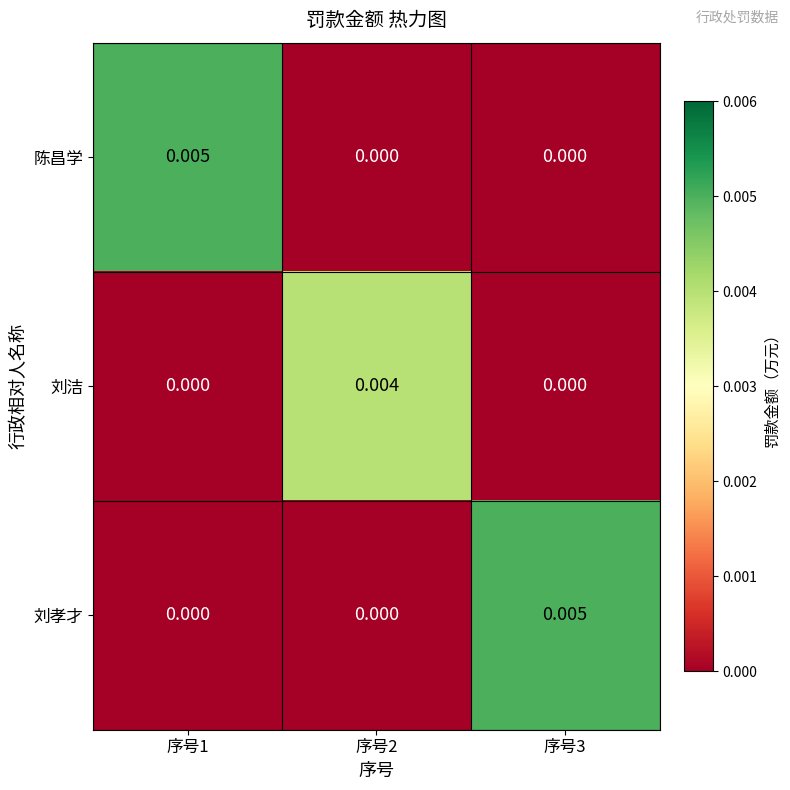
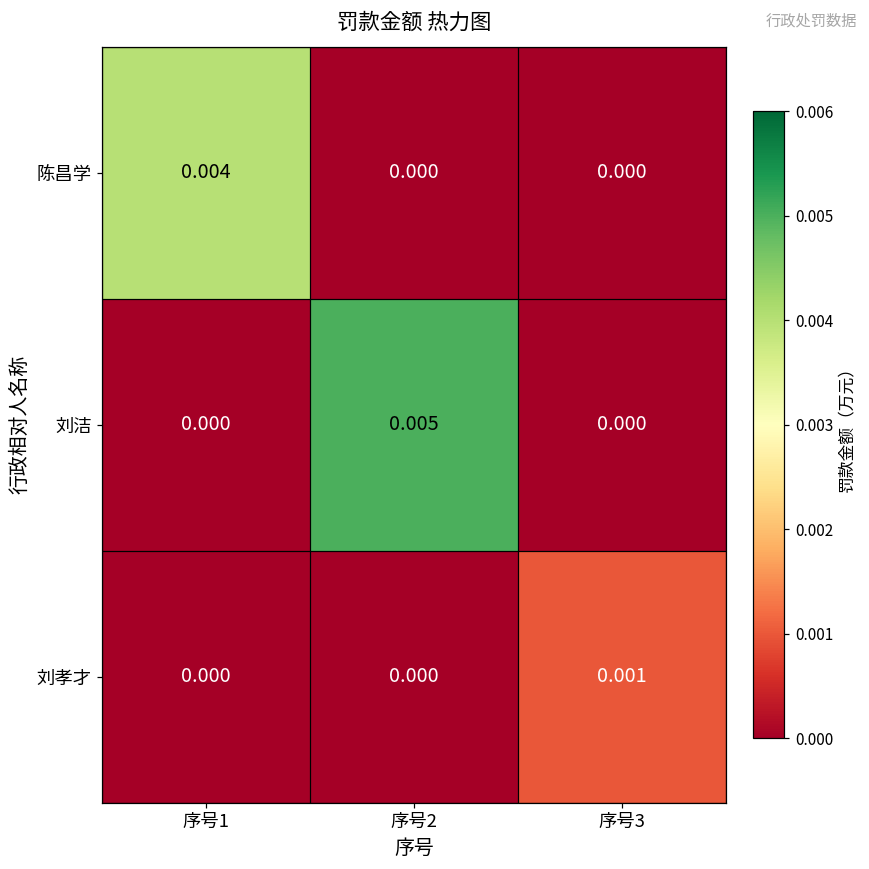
陈昌学, 序号1: 0.005 -> 0.004
刘洁, 序号2: 0.004 -> 0.005
刘孝才, 序号3: 0.005 -> 0.001
